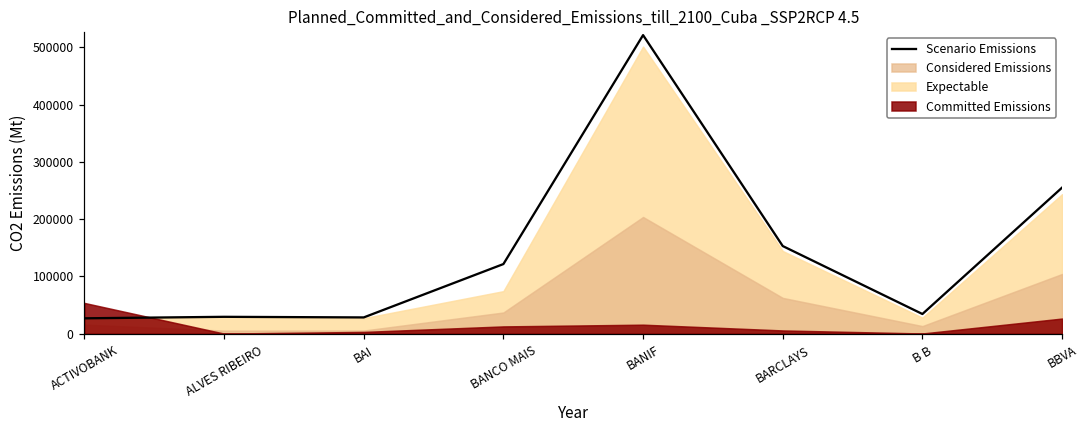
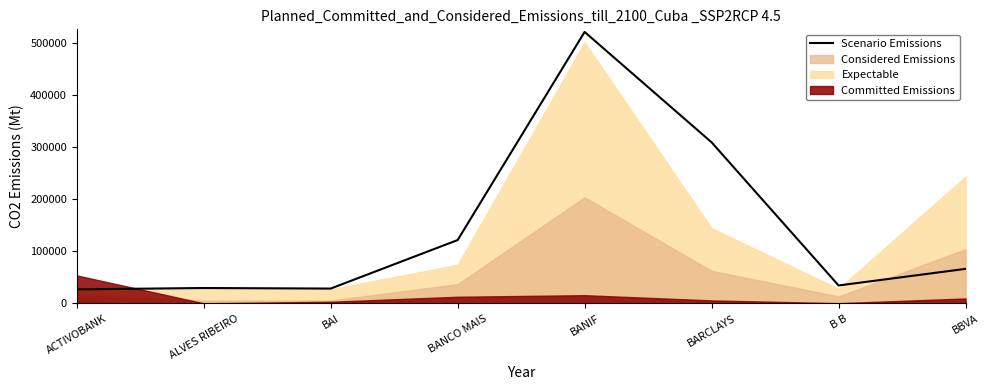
Scenario Emissions, BARCLAYS: 150000 -> 310000
Scenario Emissions, BBVA: 260000 -> 70000
Committed Emissions, BBVA: 30000 -> 10000
